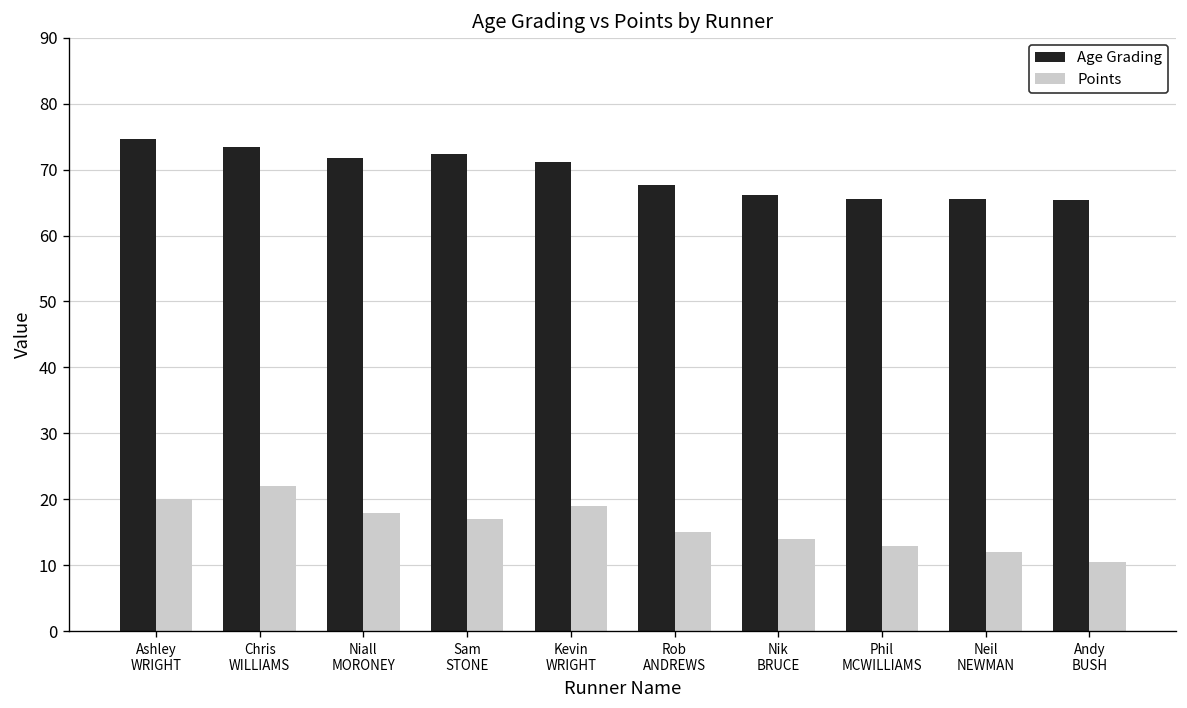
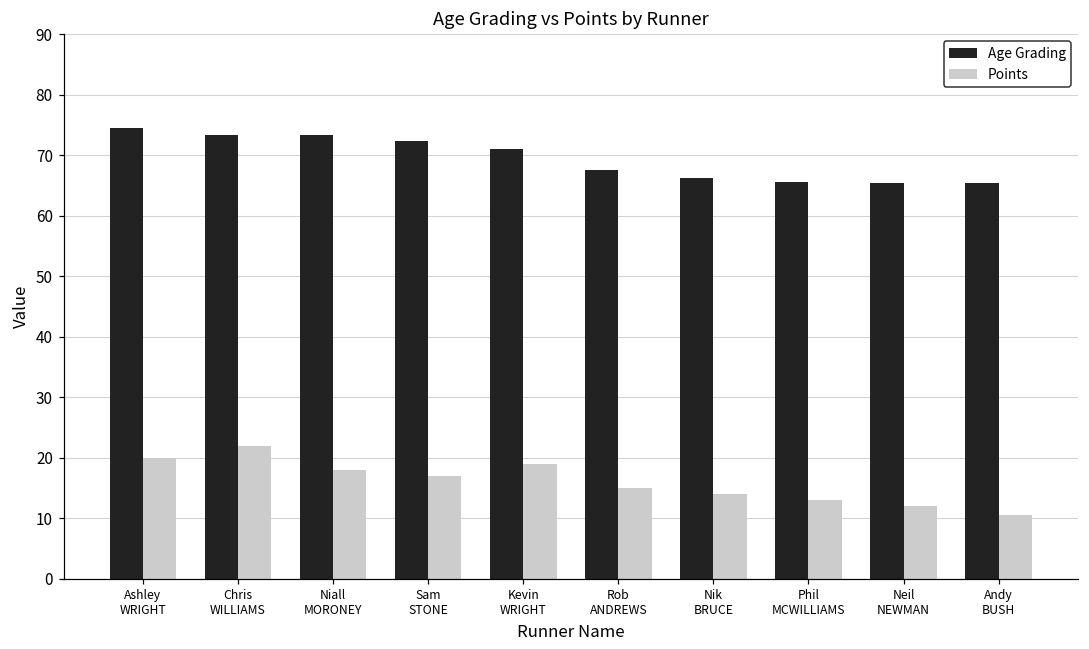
Age Grading, Niall MORONEY: 72 -> 73
